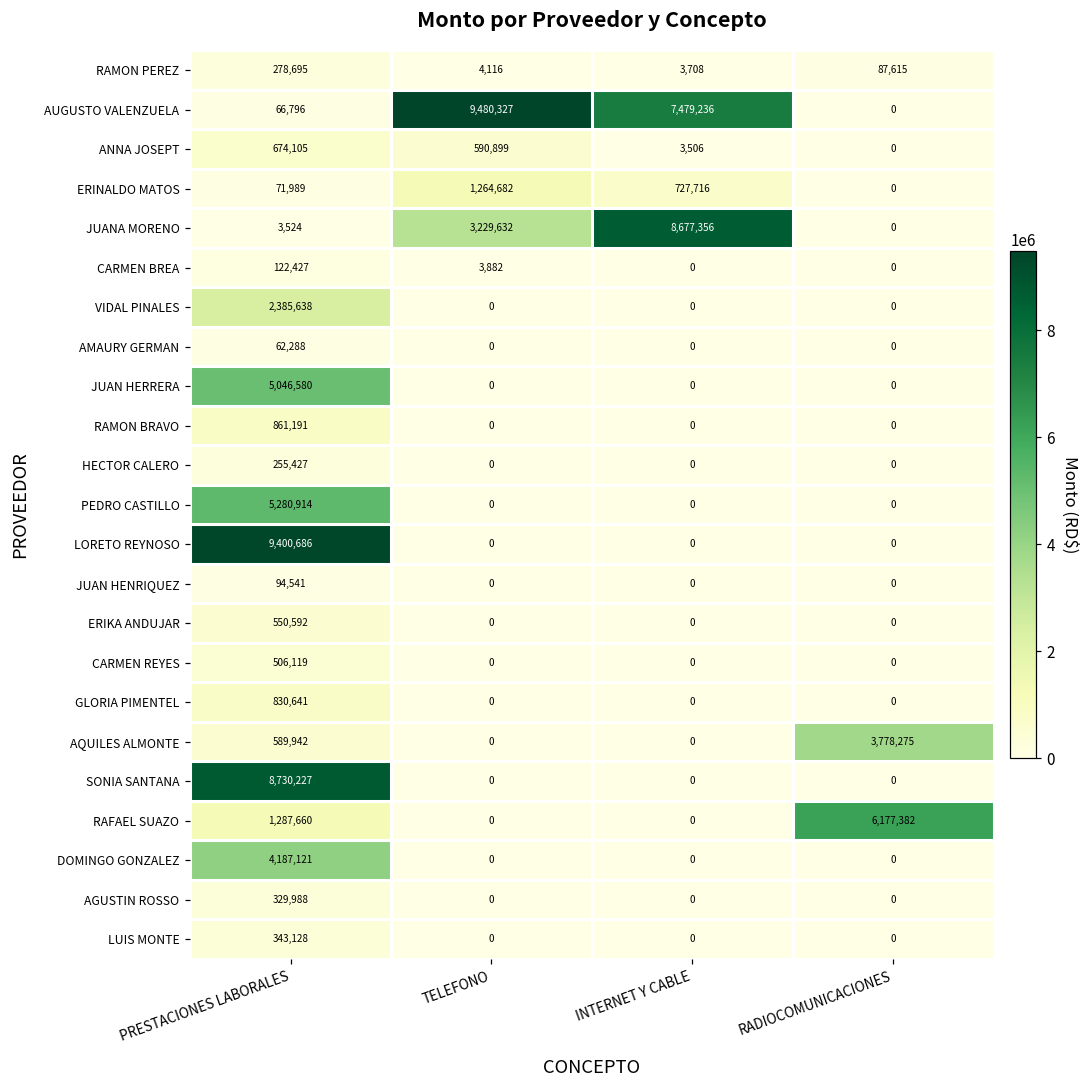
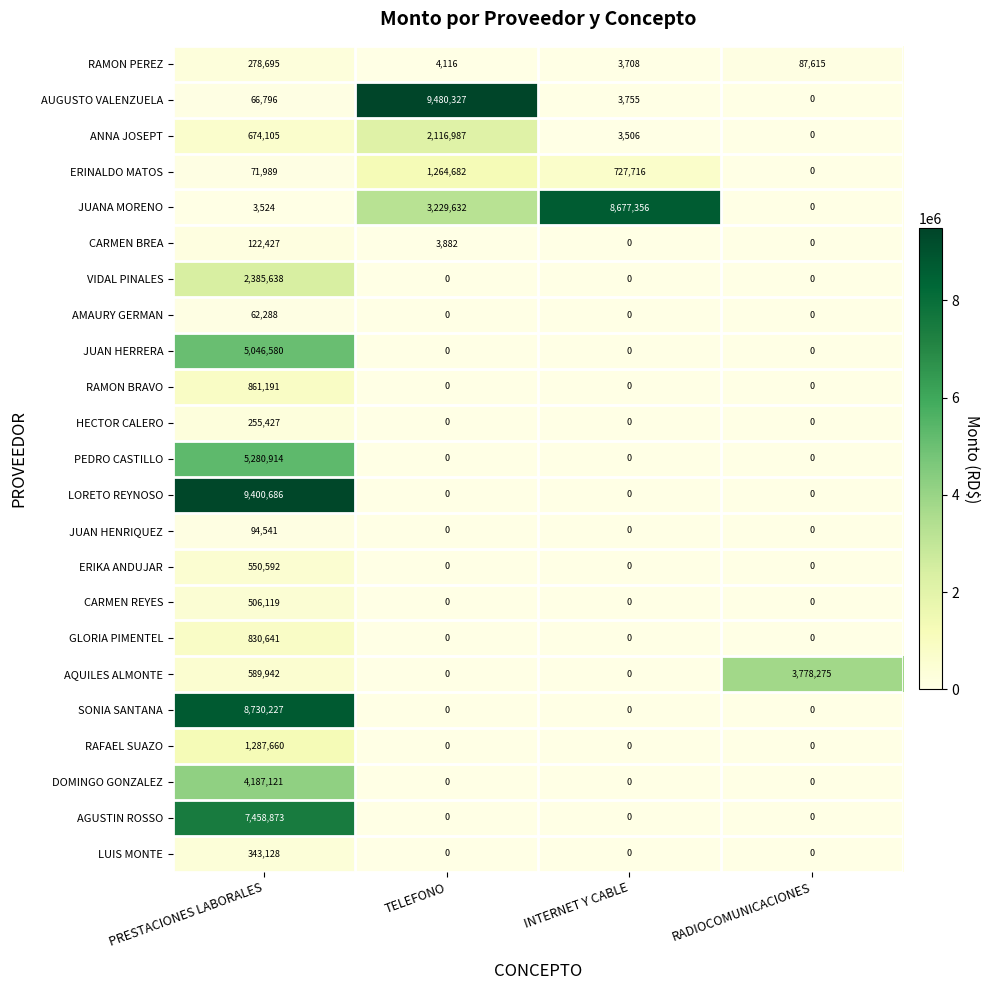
AUGUSTO VALENZUELA, INTERNET Y CABLE: 7,479,236 -> 3,755
ANNA JOSEPT, TELEFONO: 590,899 -> 2,116,987
RAFAEL SUAZO, RADIOCOMUNICACIONES: 6,177,382 -> 0
AGUSTIN ROSSO, PRESTACIONES LABORALES: 329,988 -> 7,458,873
